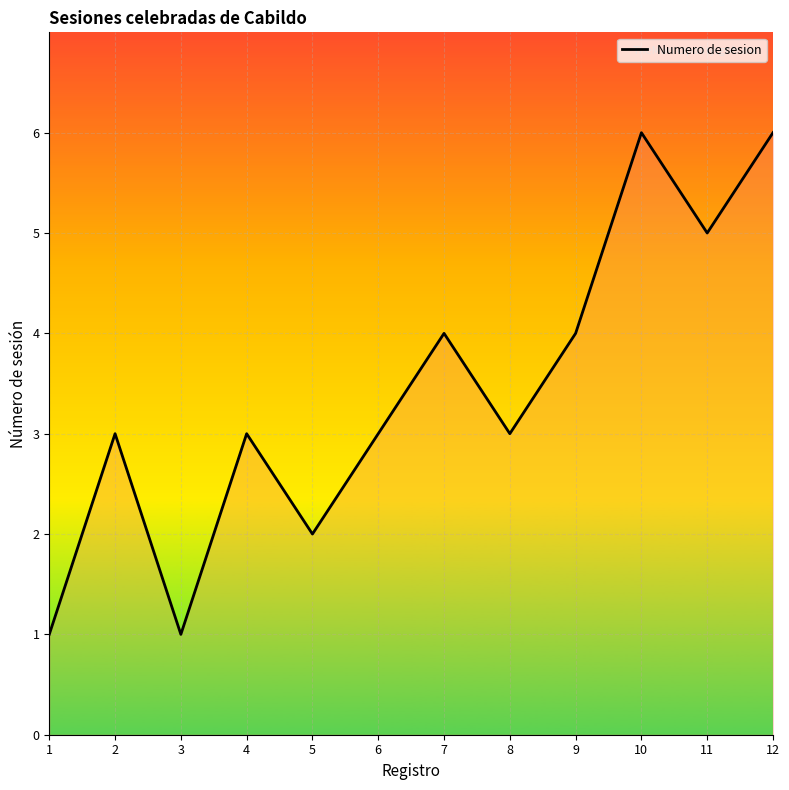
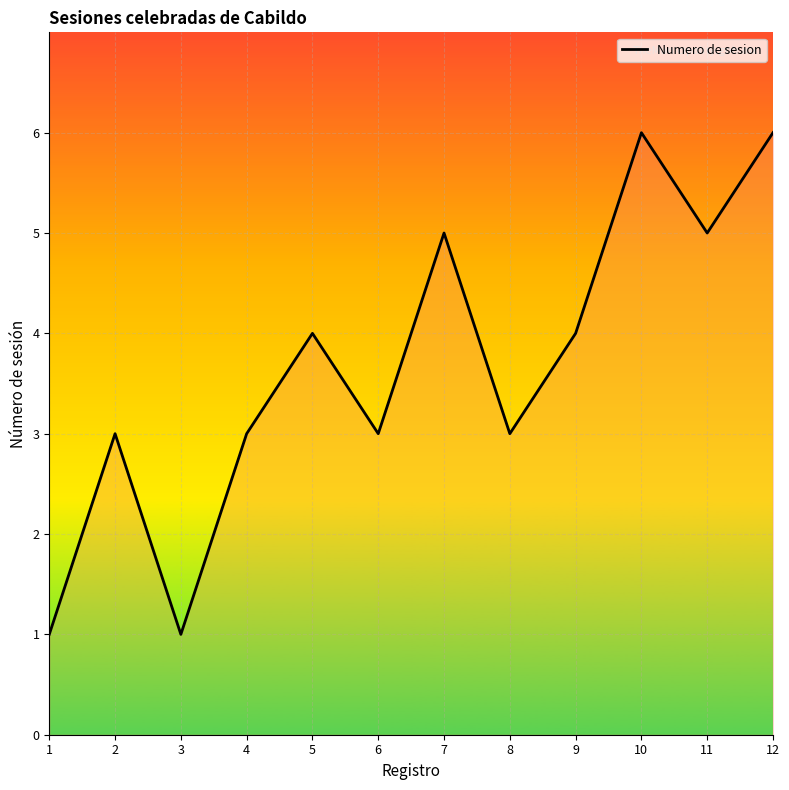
5: 2 -> 4
7: 4 -> 5
